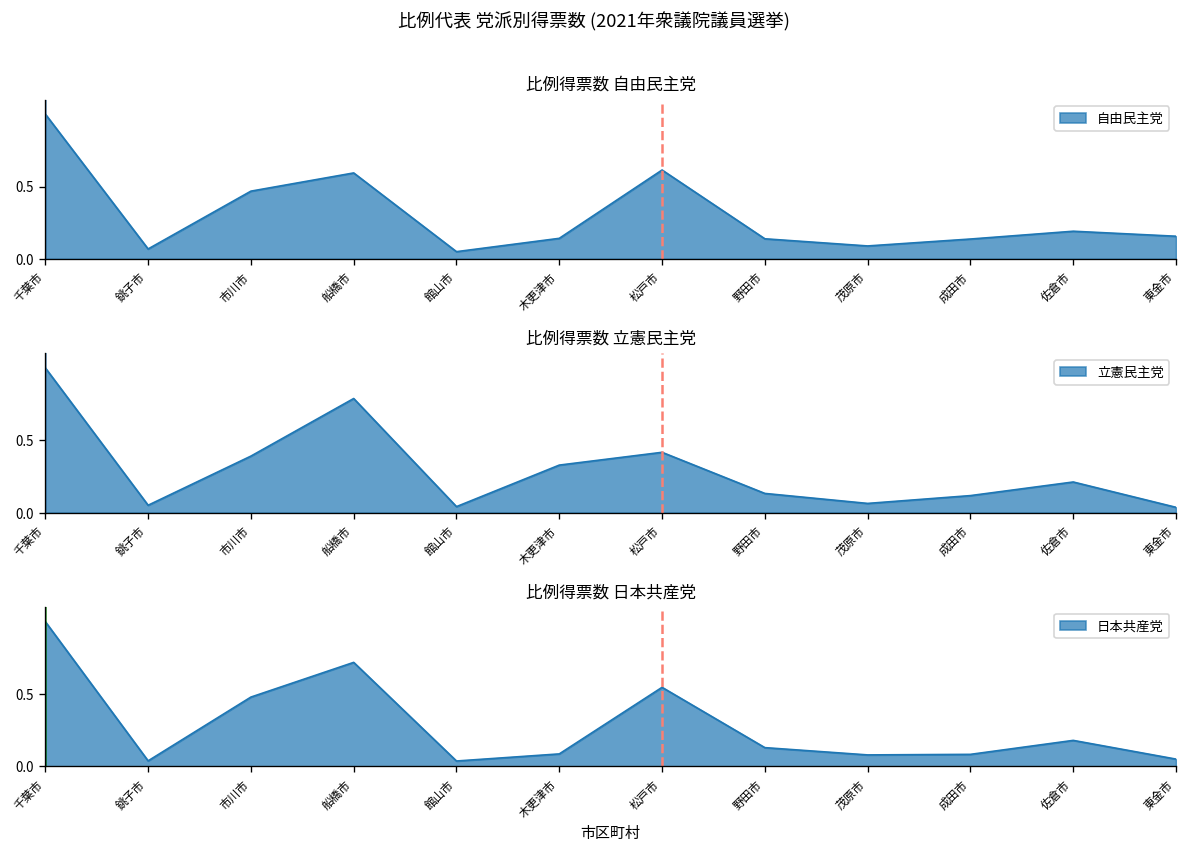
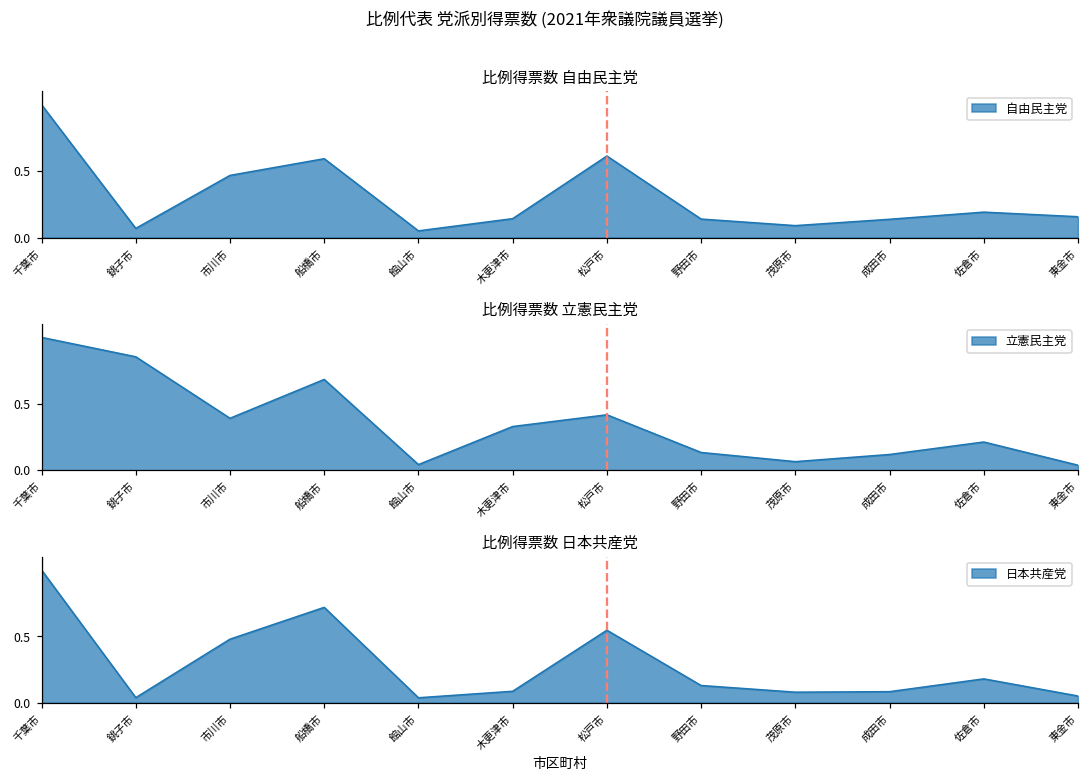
比例得票数 立憲民主党, 銚子市: 0.05 -> 0.85
比例得票数 立憲民主党, 船橋市: 0.79 -> 0.68
